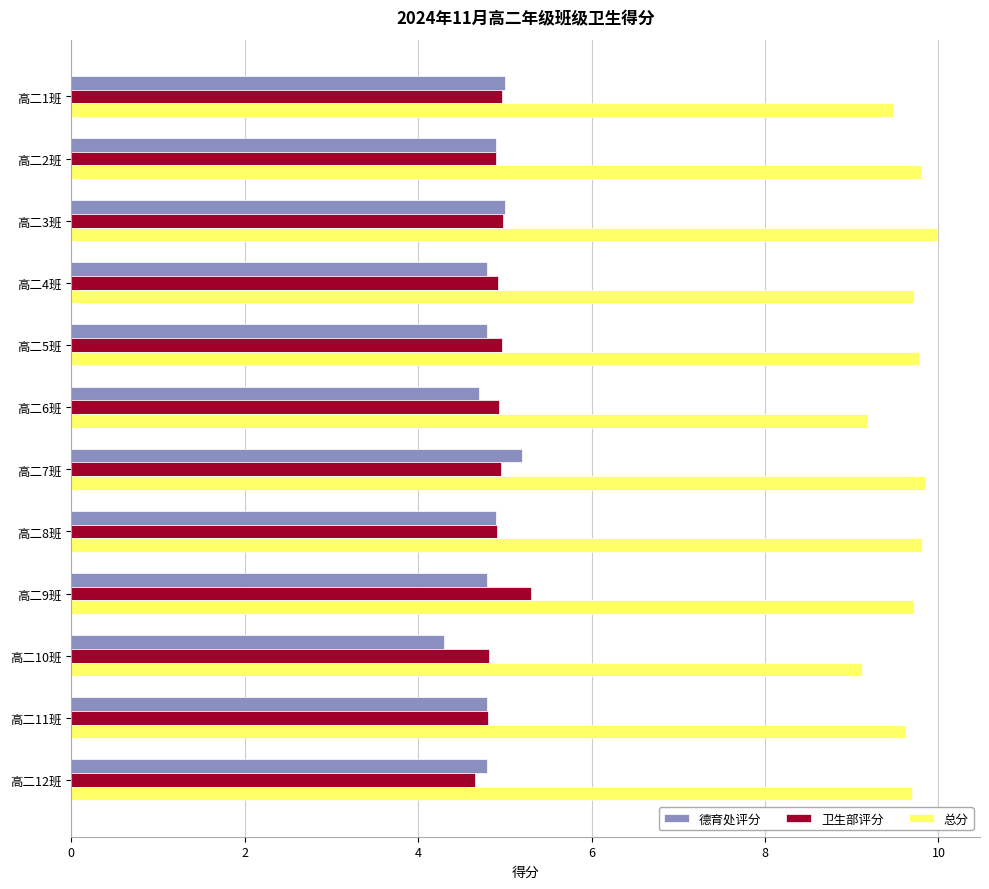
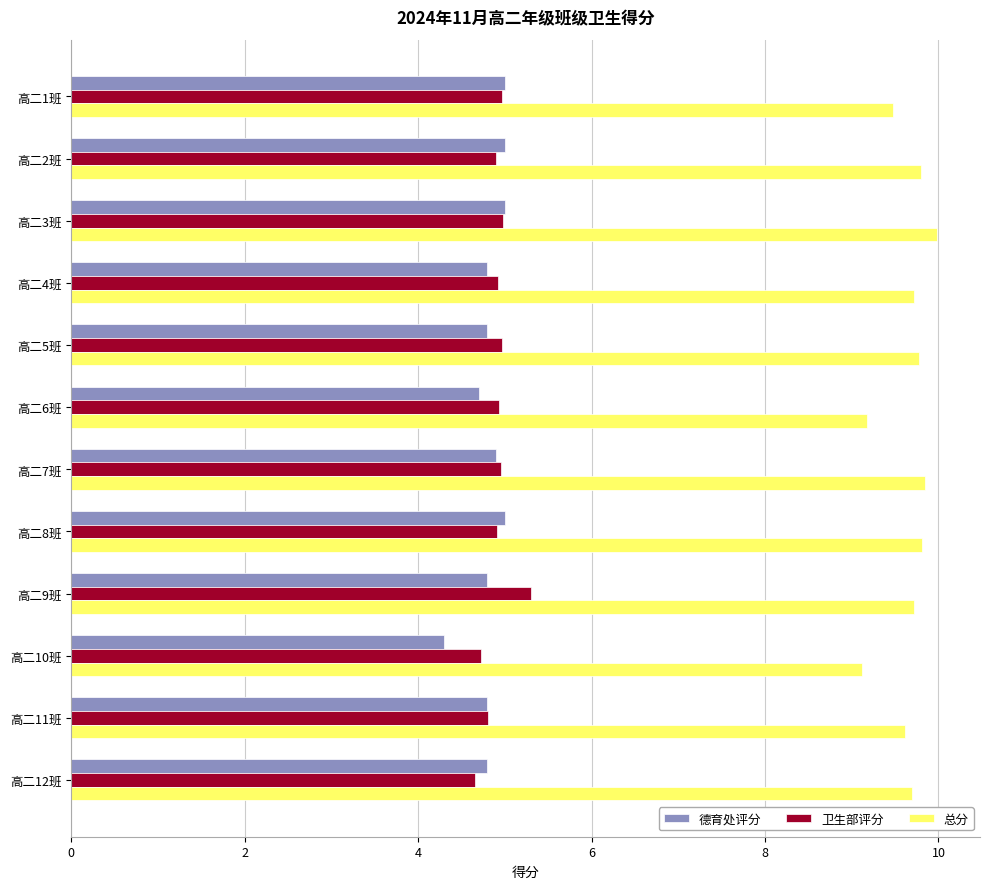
德育处评分, 高二2班: 4.9 -> 5.0
德育处评分, 高二7班: 5.2 -> 4.9
德育处评分, 高二8班: 4.9 -> 5.0
卫生部评分, 高二10班: 4.8 -> 4.7
